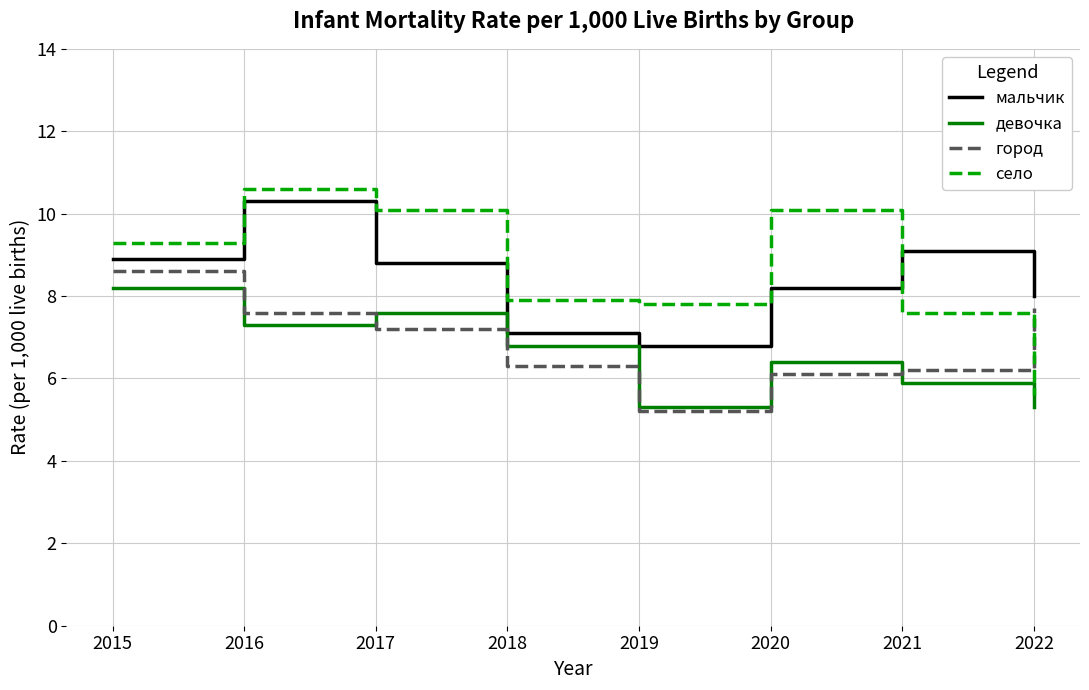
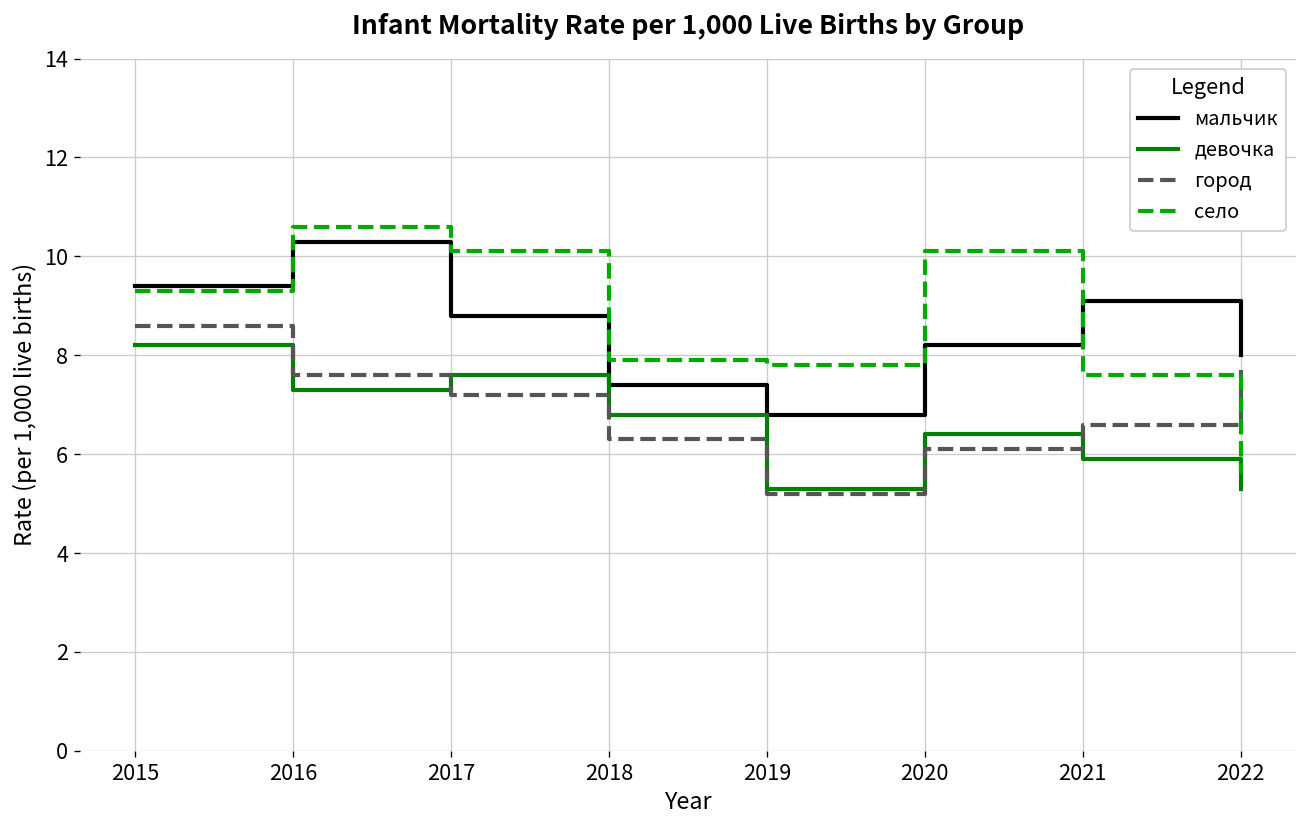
мальчик, 2015: 8.9 -> 9.4
мальчик, 2018: 7.1 -> 7.4
город, 2021: 6.2 -> 6.6
